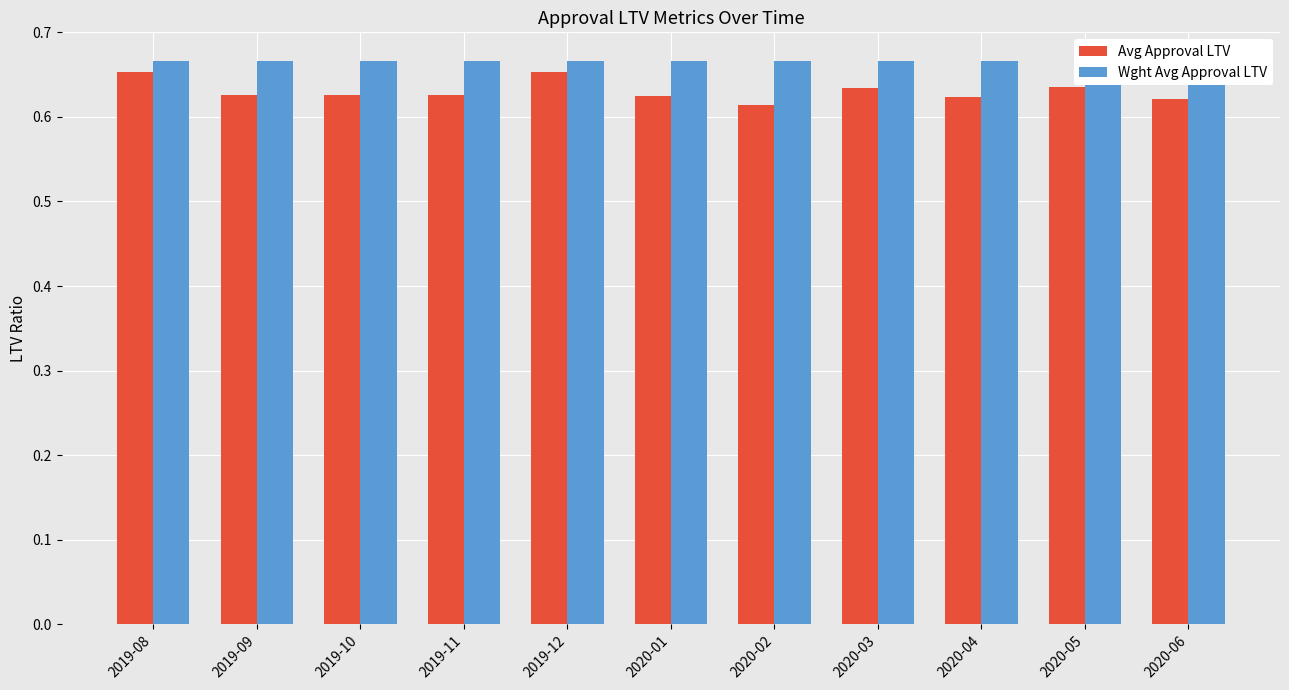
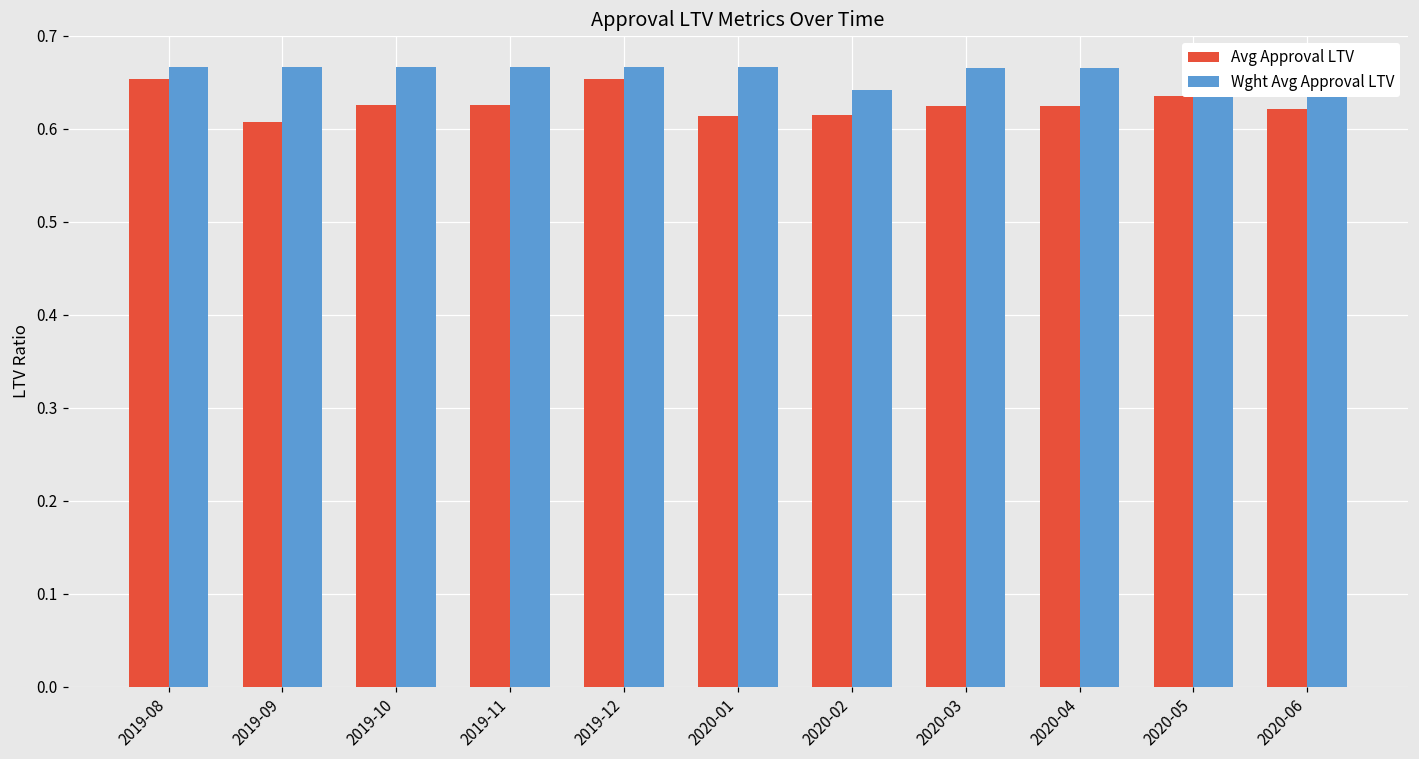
Avg Approval LTV, 2019-09: 0.63 -> 0.61
Avg Approval LTV, 2020-01: 0.62 -> 0.61
Wght Avg Approval LTV, 2020-02: 0.67 -> 0.64
Avg Approval LTV, 2020-03: 0.63 -> 0.62
